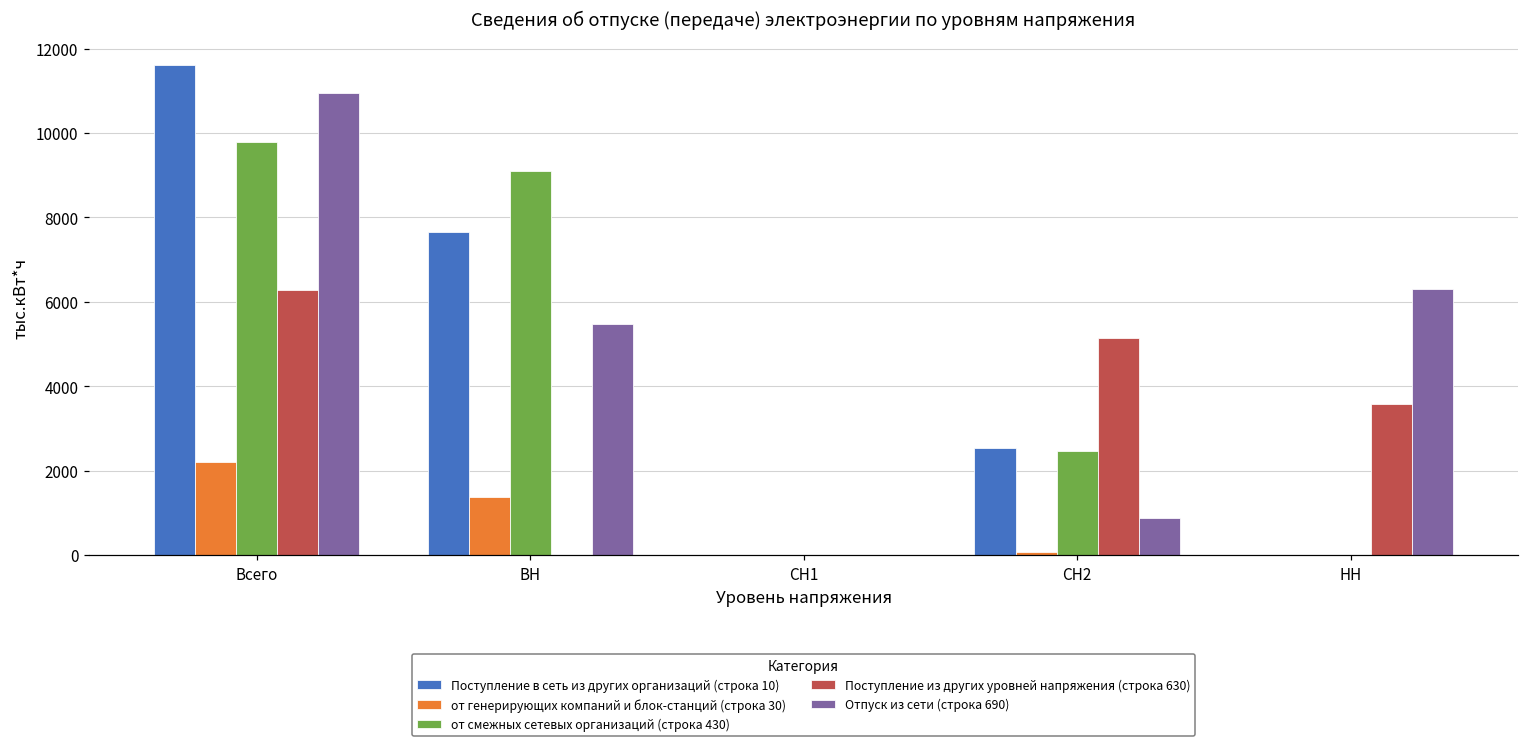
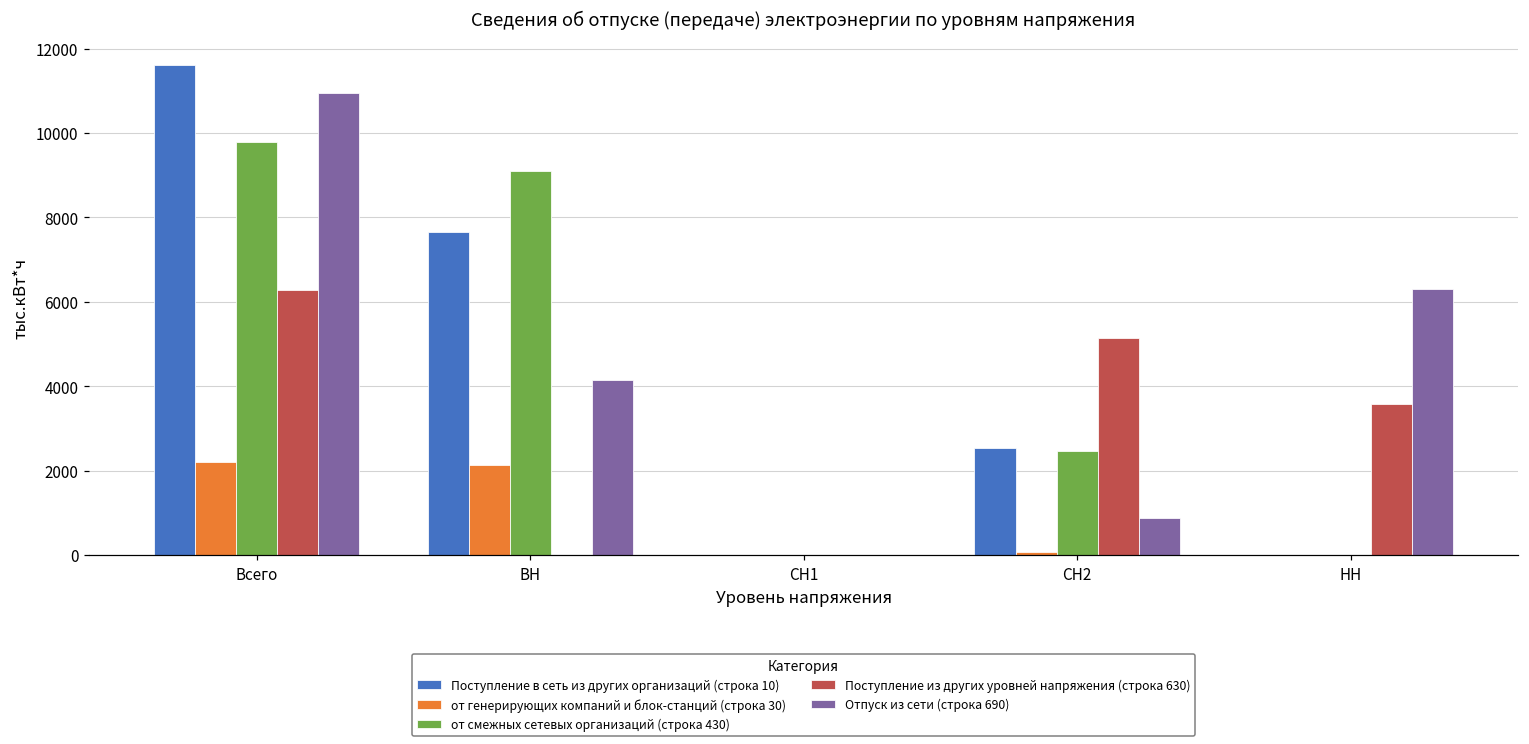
от генерирующих компаний и блок-станций (строка 30), ВН: 1400 -> 2100
Отпуск из сети (строка 690), ВН: 5500 -> 4100
